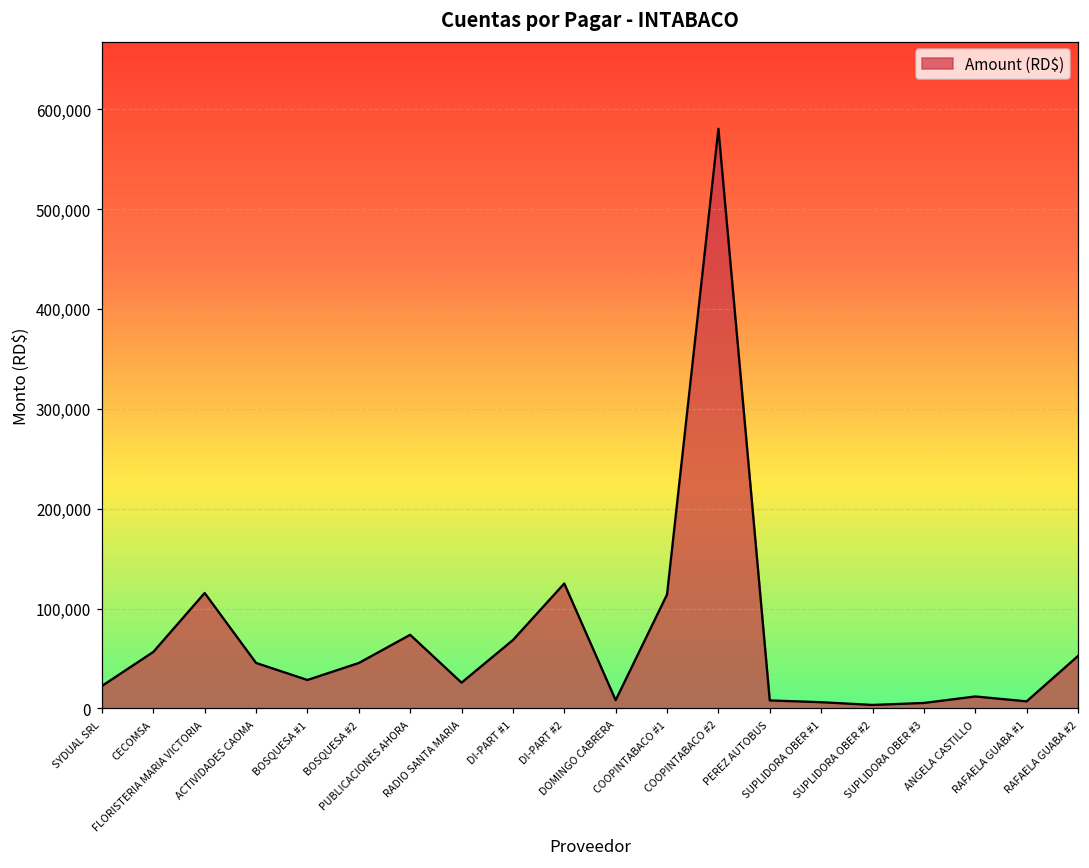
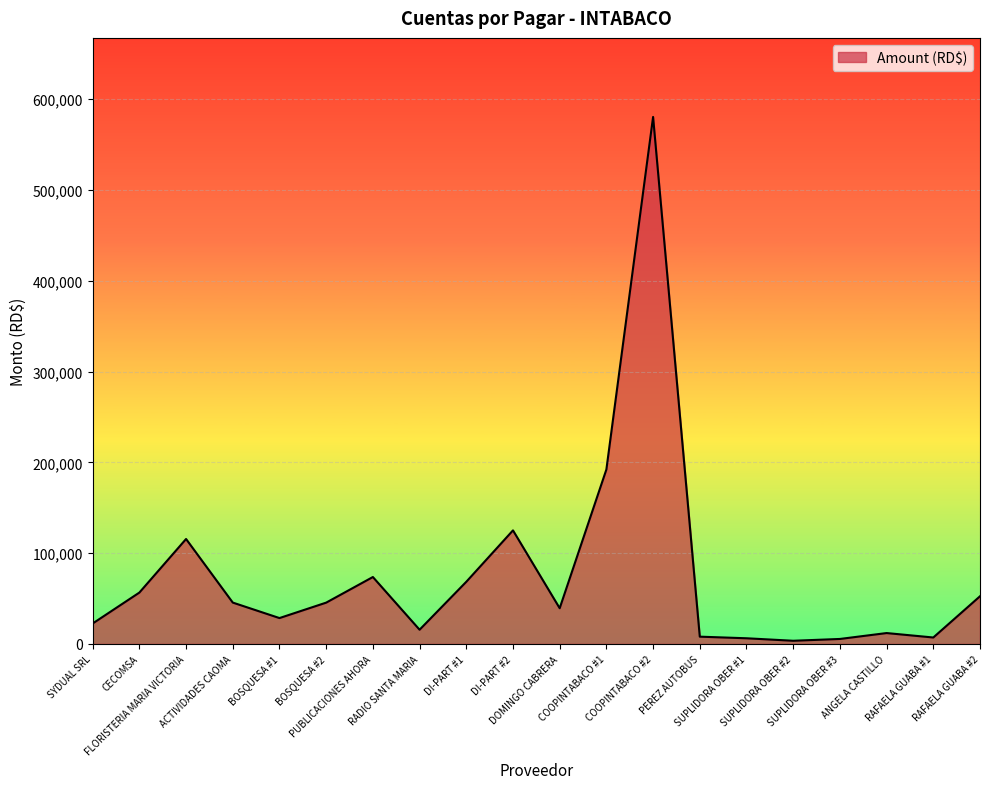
RADIO SANTA MARIA: 30,000 -> 20,000
DOMINGO CABRERA: 10,000 -> 40,000
COOPINTABACO #1: 110,000 -> 190,000
